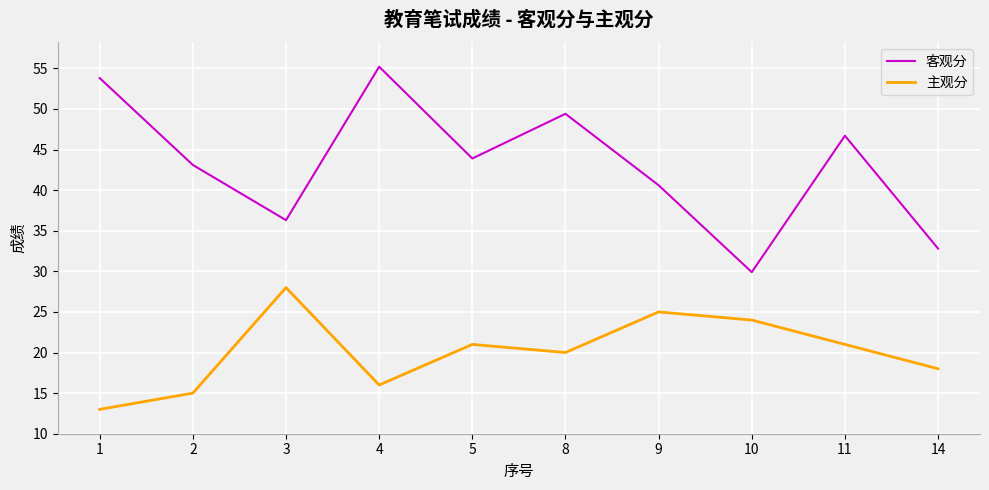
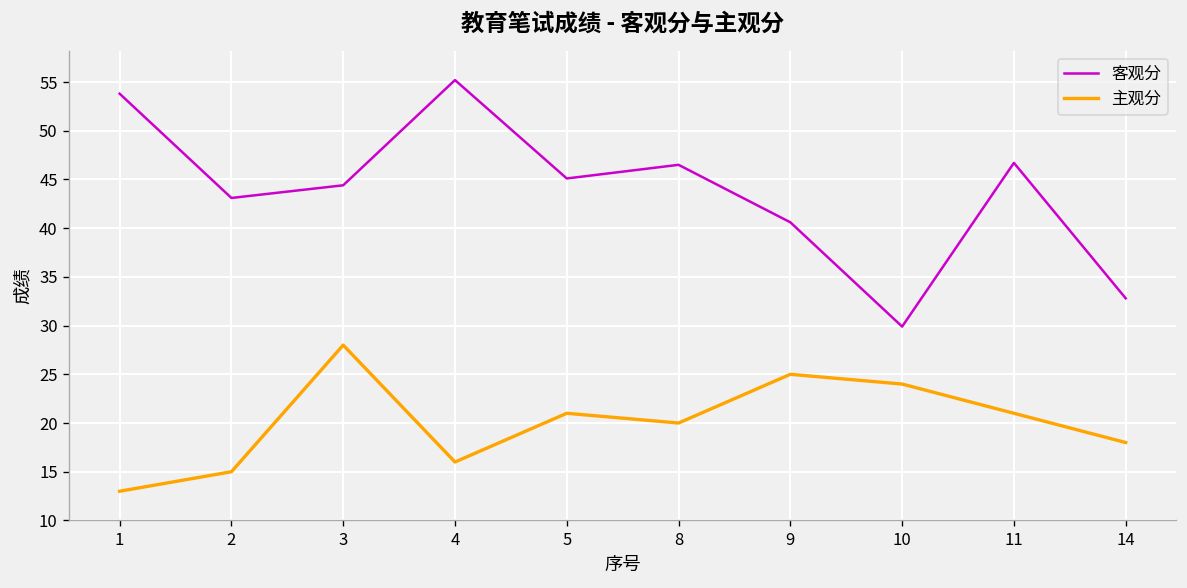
客观分, 3: 36 -> 44
客观分, 5: 44 -> 45
客观分, 8: 49 -> 47
